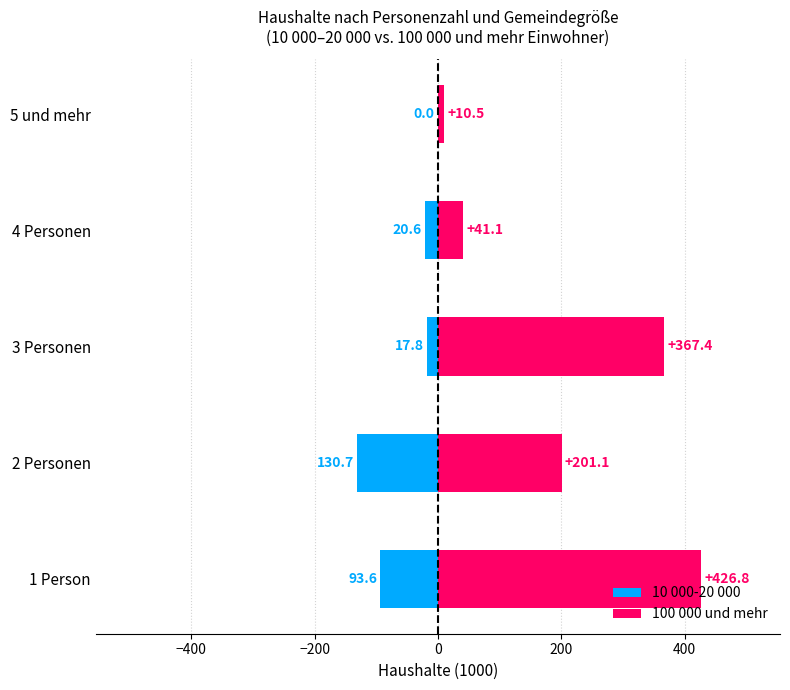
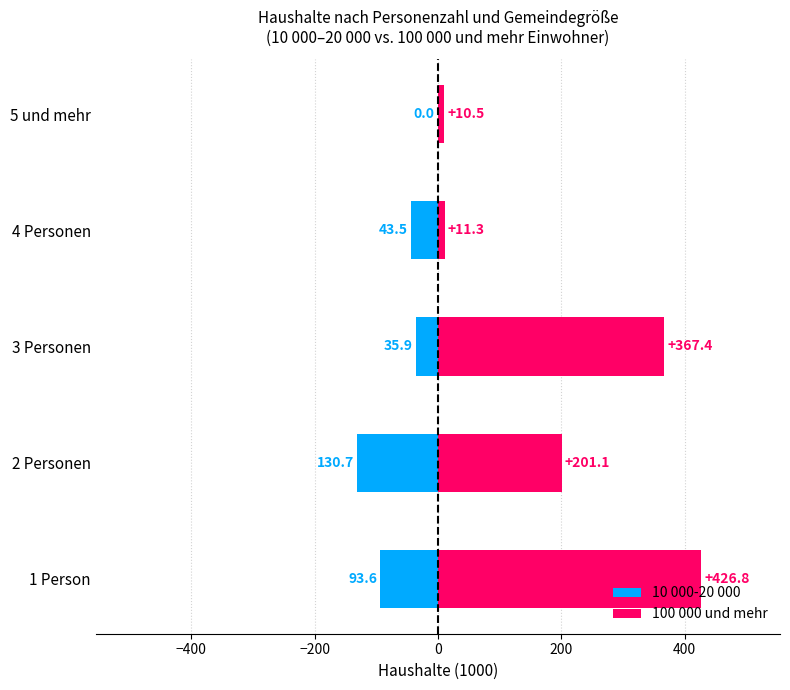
10 000-20 000, 4 Personen: 20.6 -> 43.5
100 000 und mehr, 4 Personen: +41.1 -> +11.3
10 000-20 000, 3 Personen: 17.8 -> 35.9
